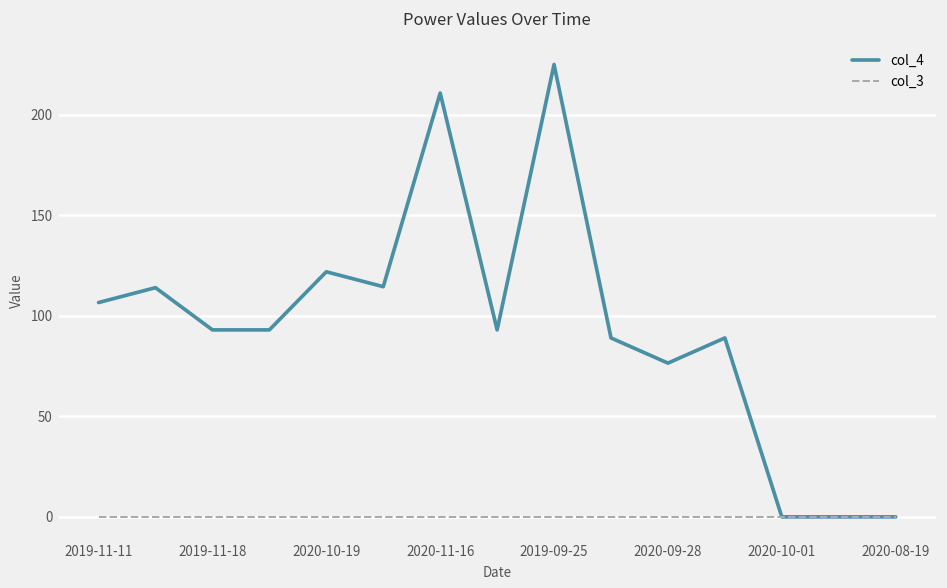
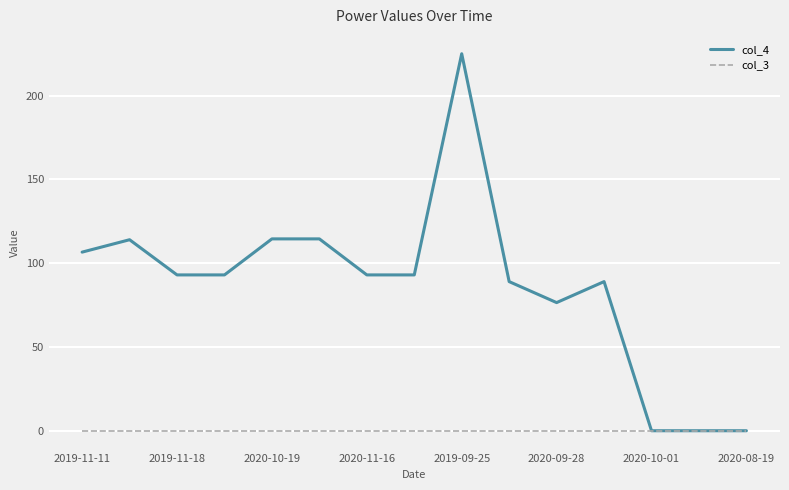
col_4, 2020-10-19: 122 -> 115
col_4, 2020-11-16: 211 -> 93
